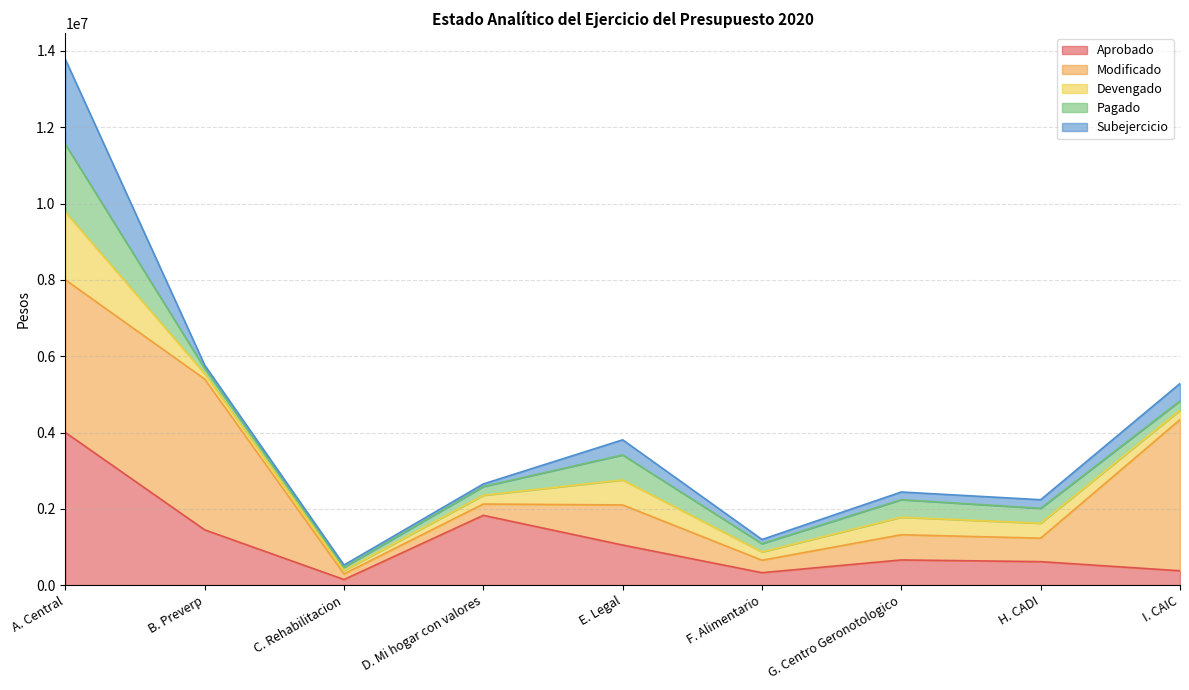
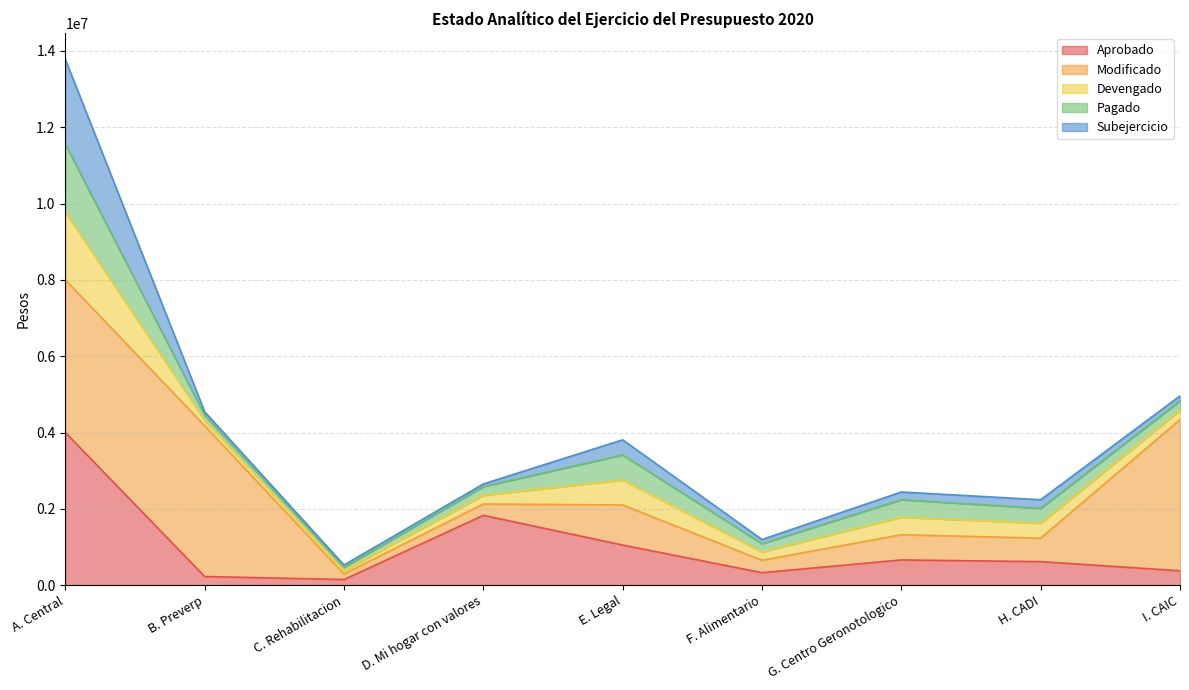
Aprobado, B. Preverp: 1400000 -> 200000
Subejercicio, I. CAIC: 500000 -> 100000
